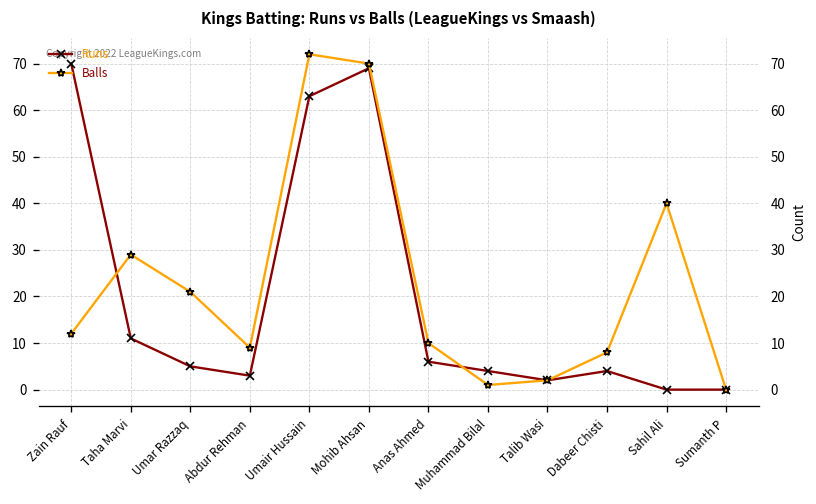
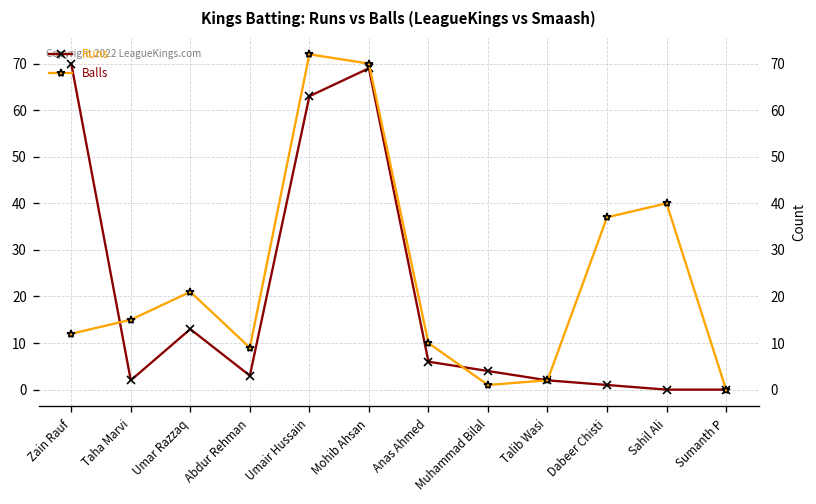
Runs, Taha Marvi: 11 -> 2
Balls, Taha Marvi: 29 -> 15
Runs, Umar Razzaq: 5 -> 13
Runs, Dabeer Chisti: 4 -> 1
Balls, Dabeer Chisti: 8 -> 37
